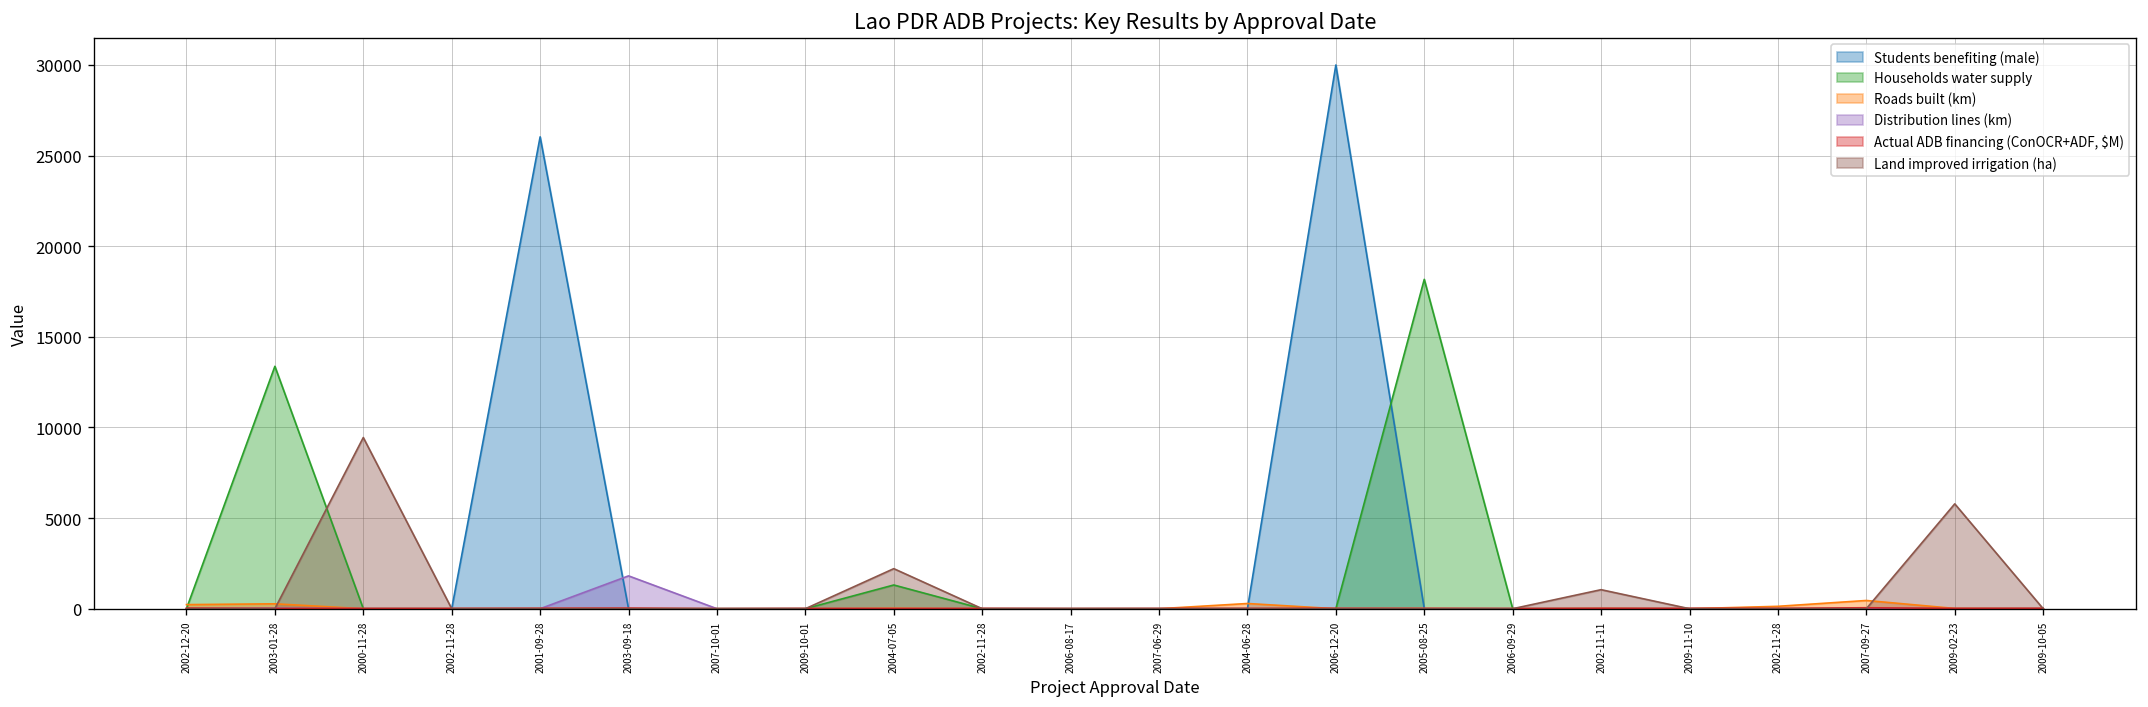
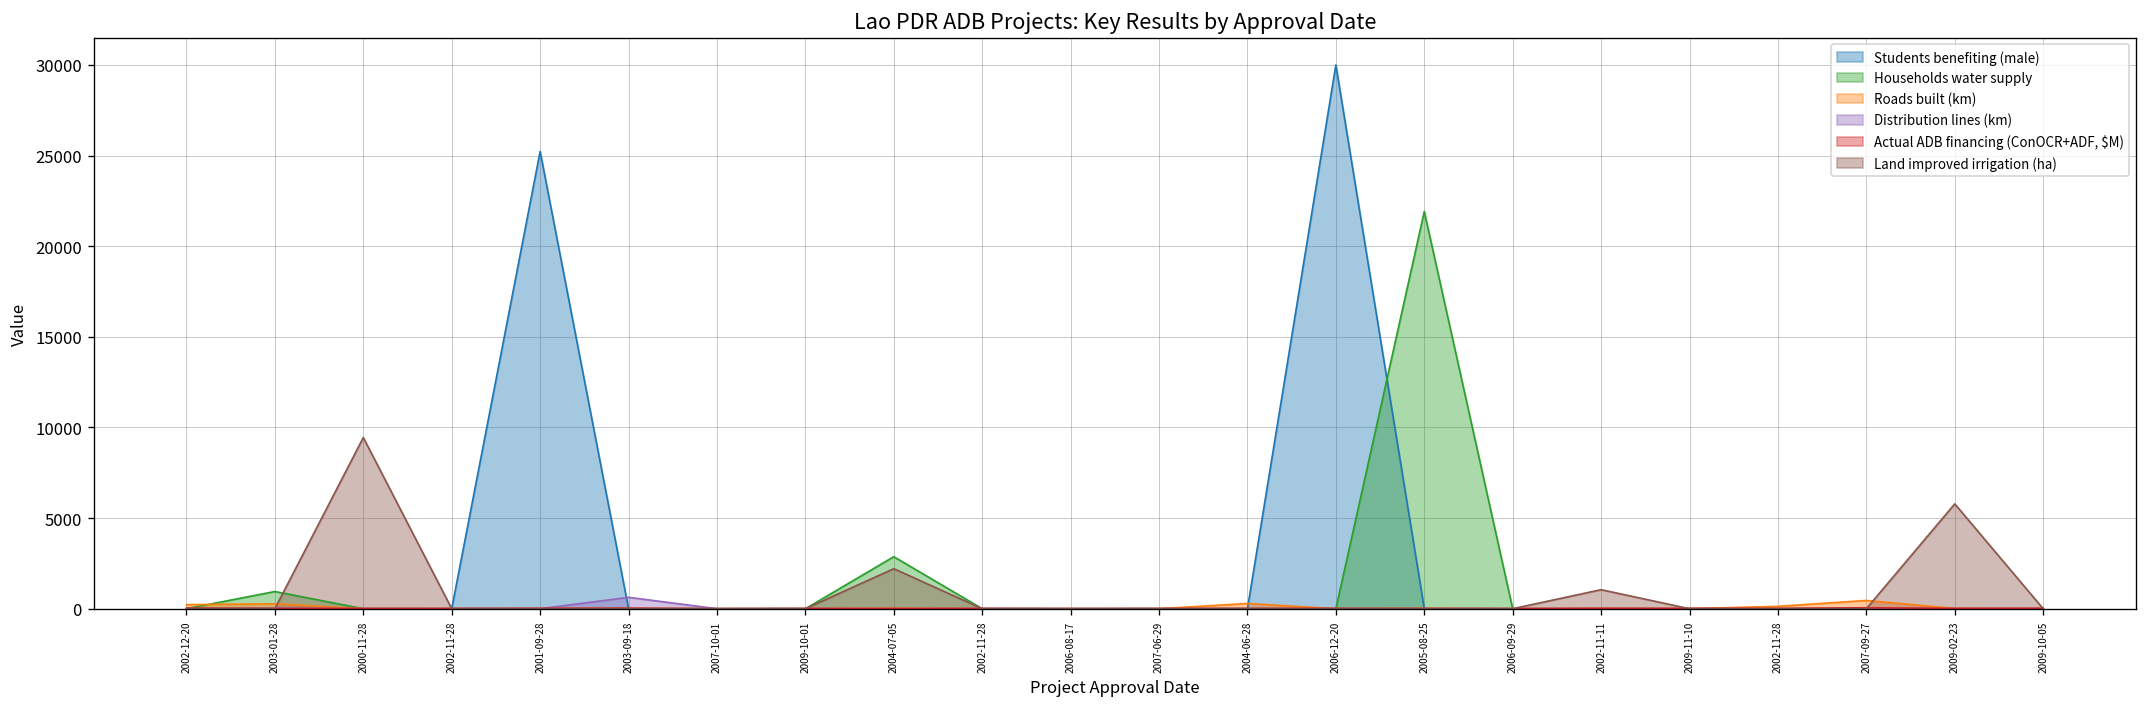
Households water supply, 2003-01-28: 13400 -> 900
Students benefiting (male), 2001-09-28: 26000 -> 25200
Distribution lines (km), 2003-09-18: 1800 -> 600
Households water supply, 2004-07-05: 1300 -> 2900
Households water supply, 2005-08-25: 18200 -> 21900
